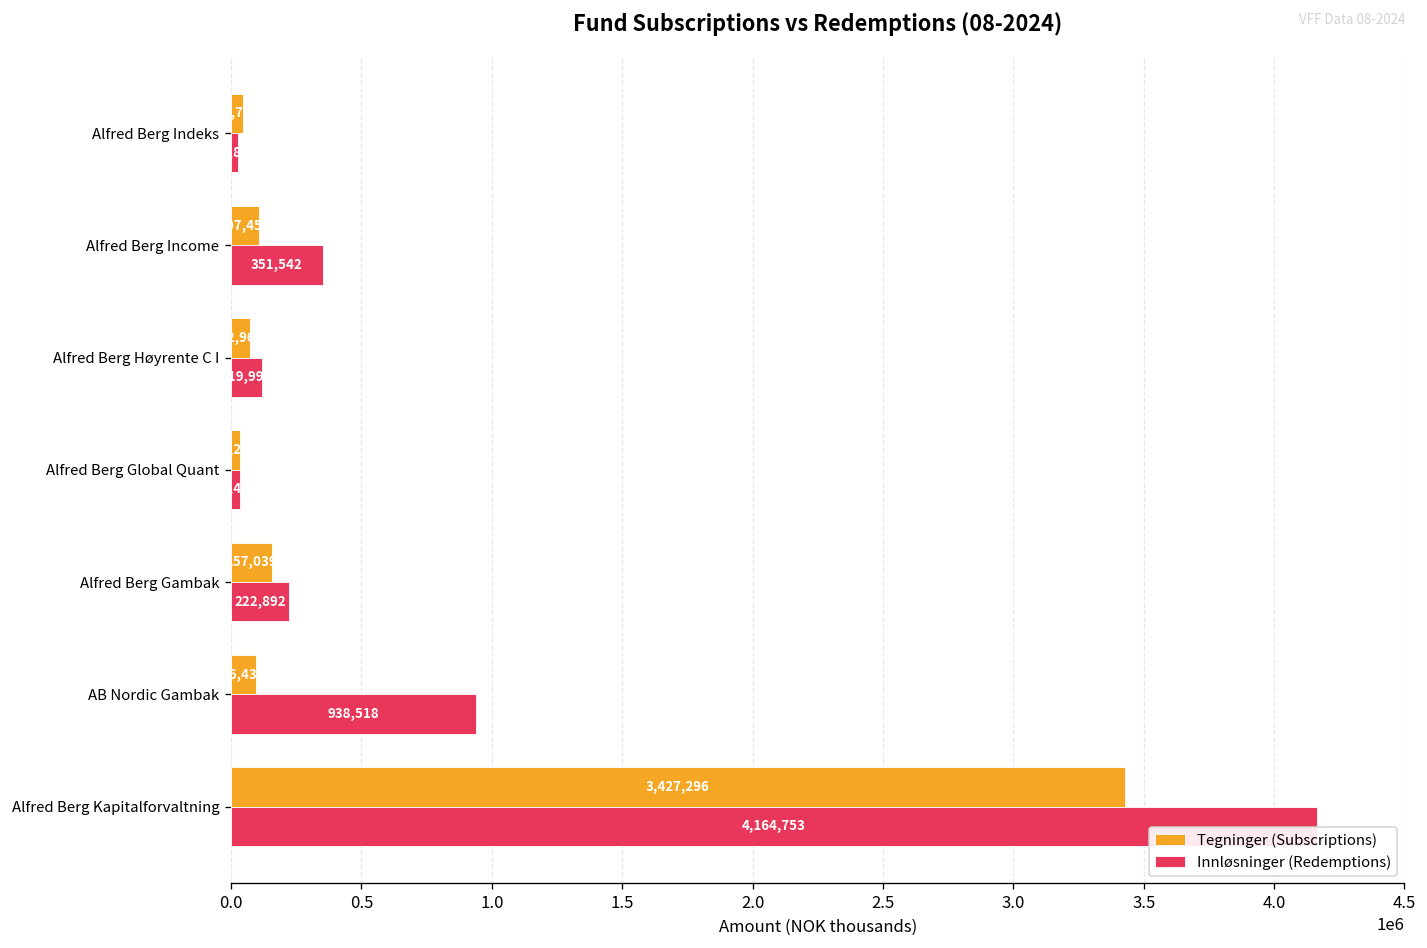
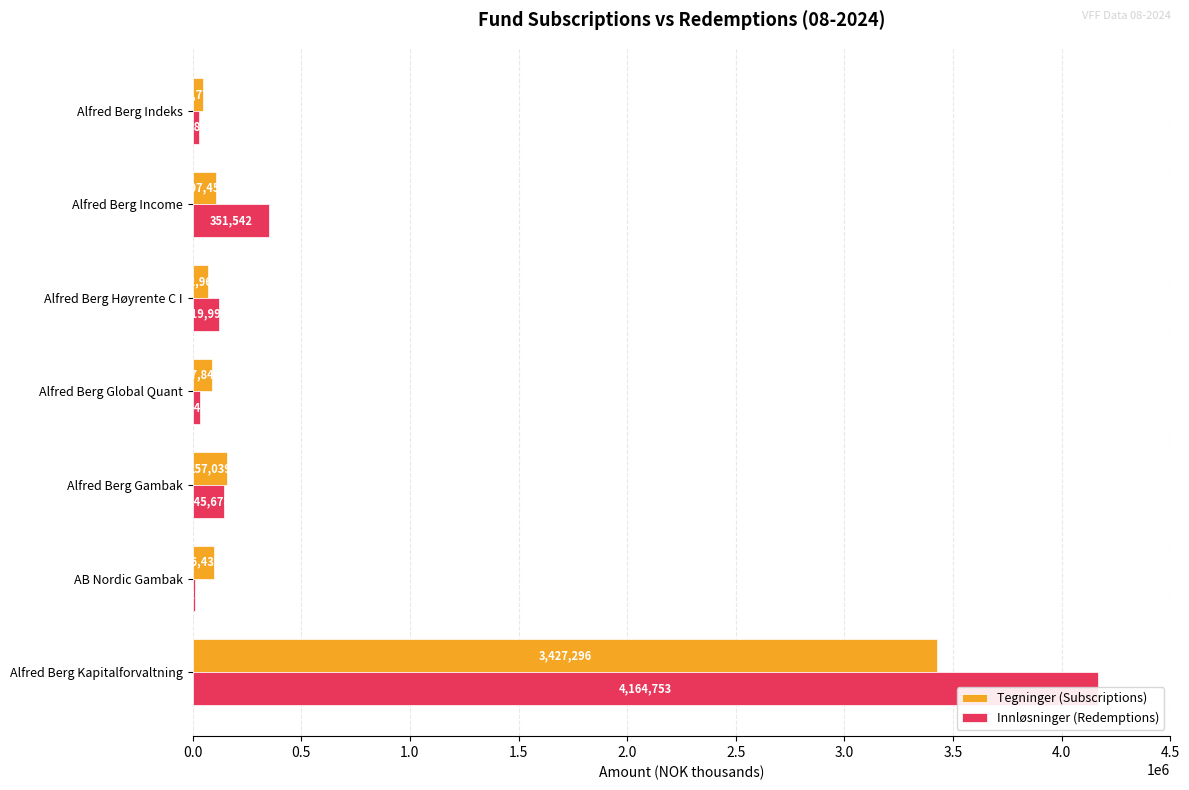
Tegninger (Subscriptions), Alfred Berg Global Quant: 30000 -> 90000
Innløsninger (Redemptions), Alfred Berg Gambak: 222,892 -> 145,678
Innløsninger (Redemptions), AB Nordic Gambak: 940000 -> 10000
